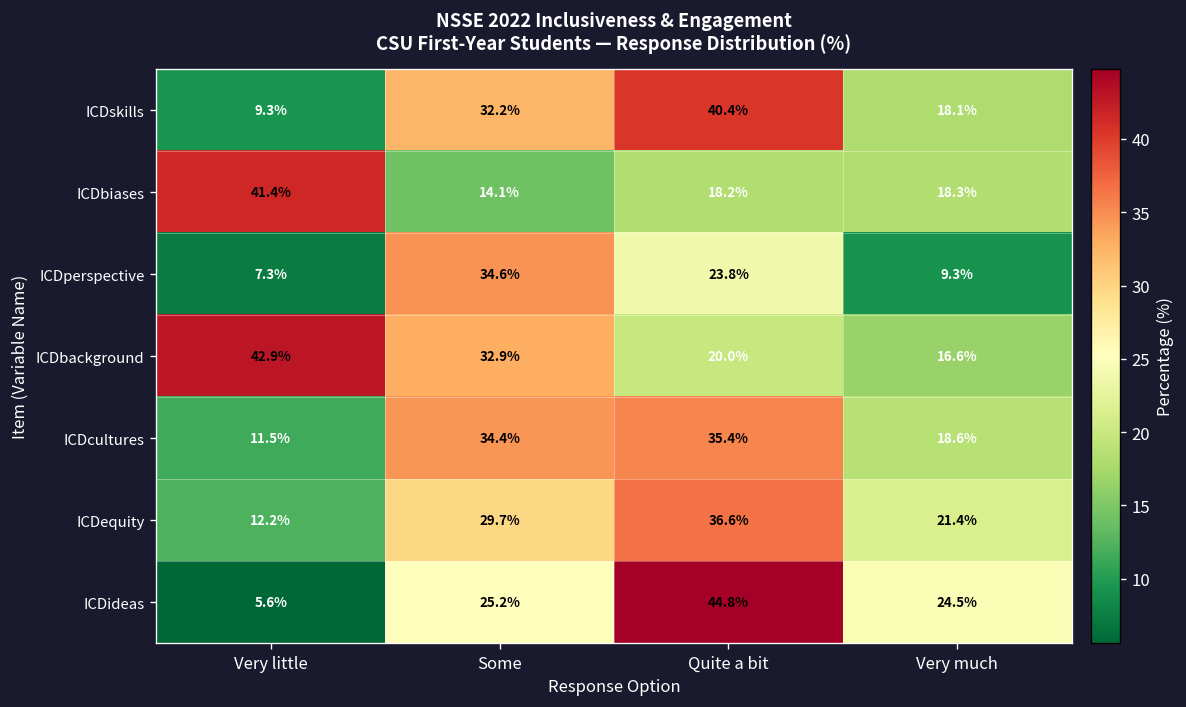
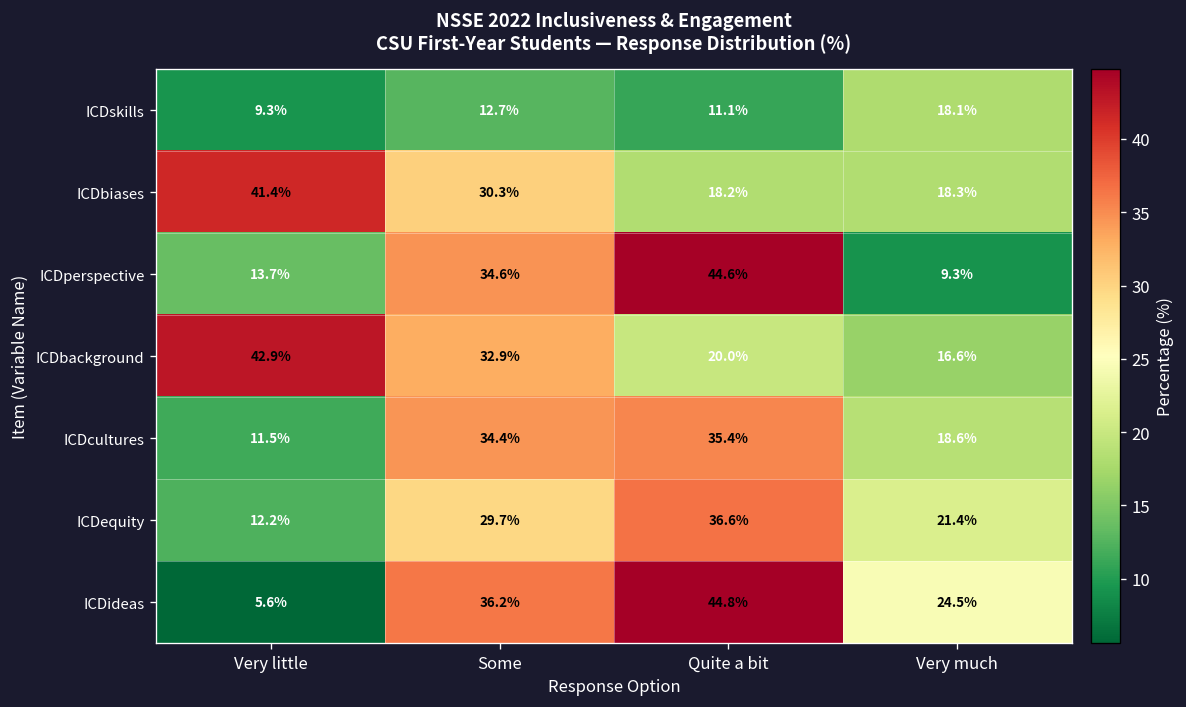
ICDskills, Some: 32.2% -> 12.7%
ICDskills, Quite a bit: 40.4% -> 11.1%
ICDbiases, Some: 14.1% -> 30.3%
ICDperspective, Very little: 7.3% -> 13.7%
ICDperspective, Quite a bit: 23.8% -> 44.6%
ICDideas, Some: 25.2% -> 36.2%
